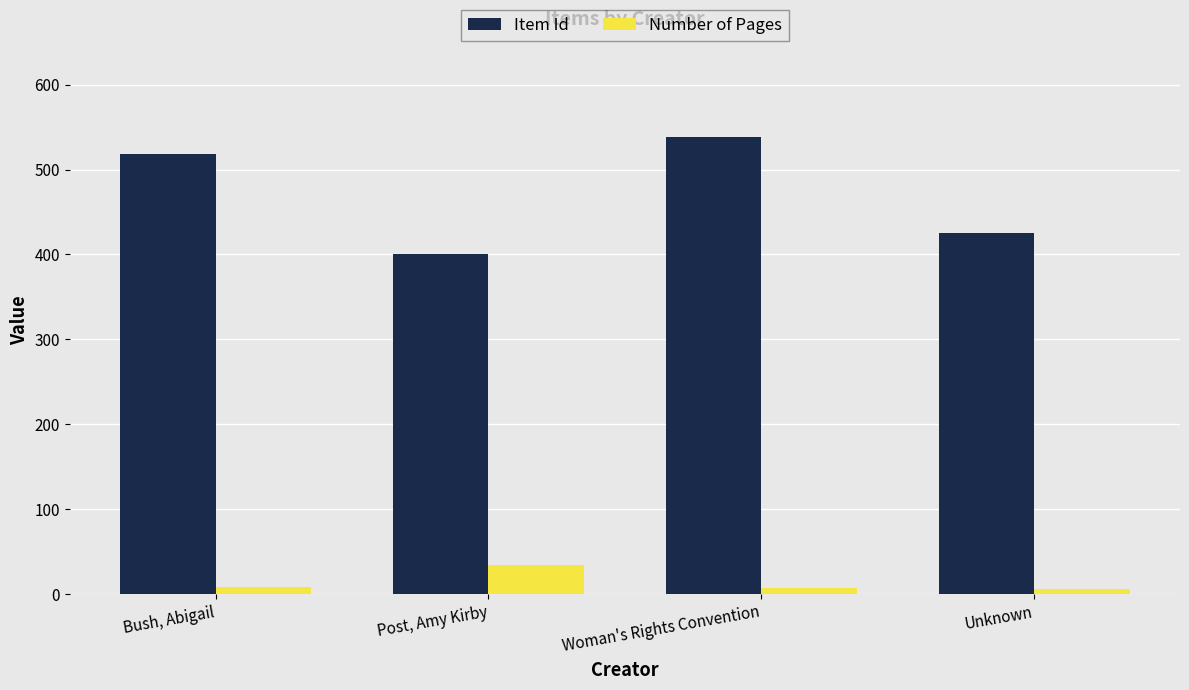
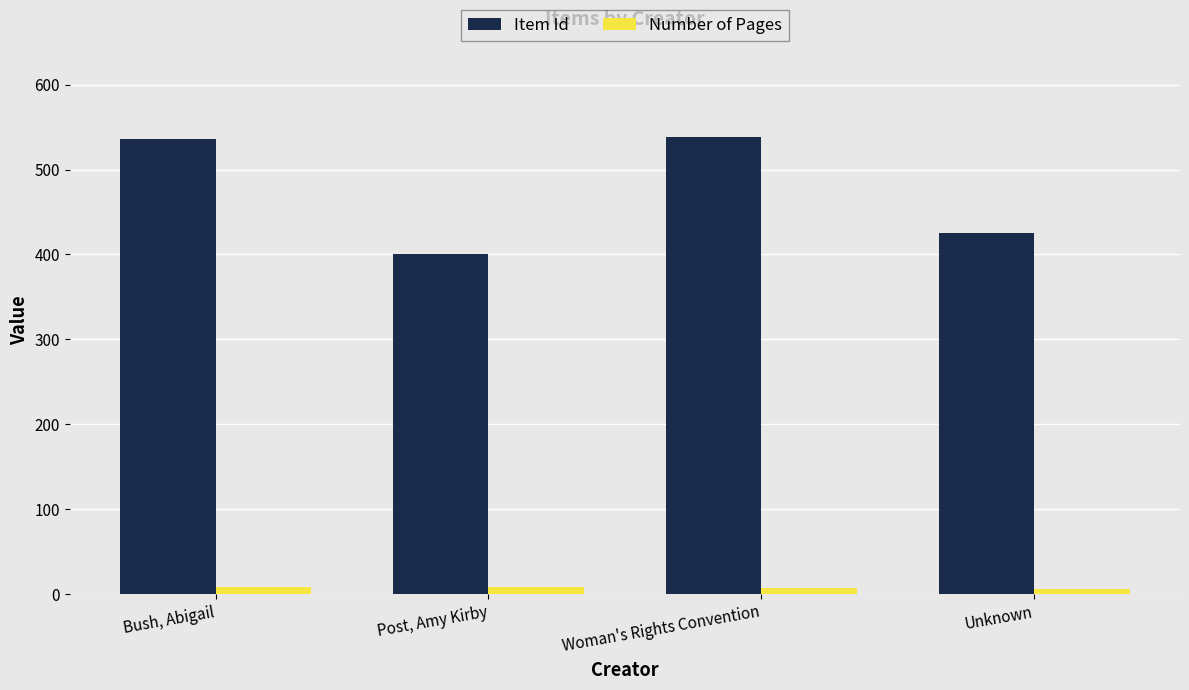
Item Id, Bush, Abigail: 520 -> 540
Number of Pages, Post, Amy Kirby: 40 -> 10
